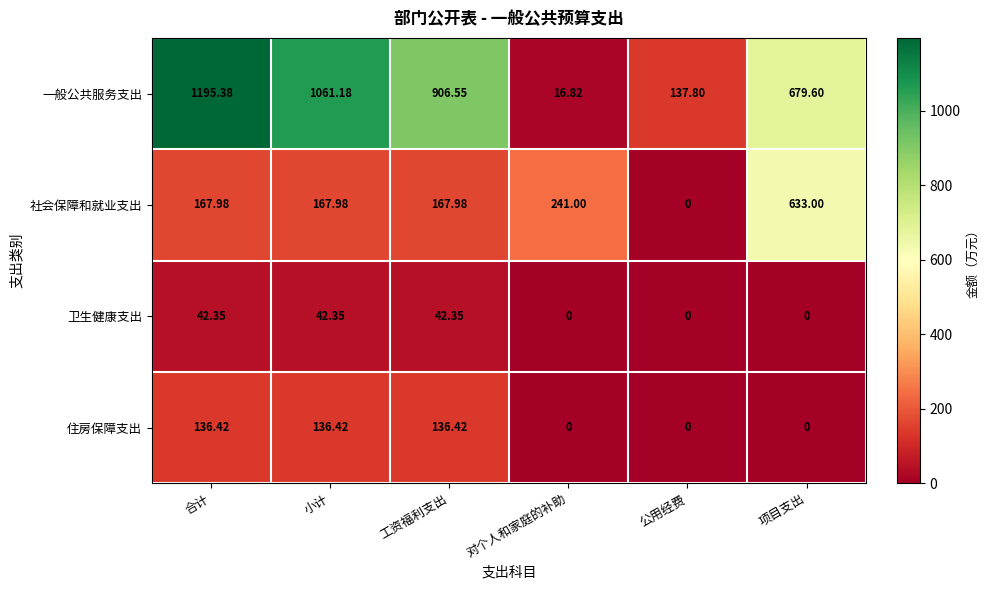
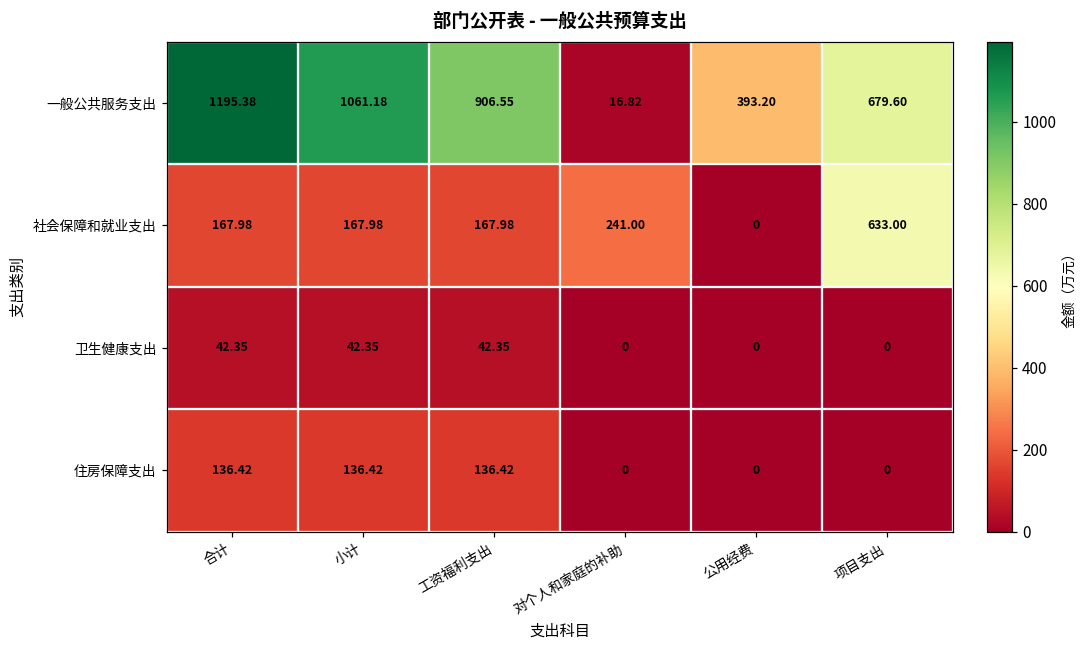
一般公共服务支出, 公用经费: 137.80 -> 393.20
